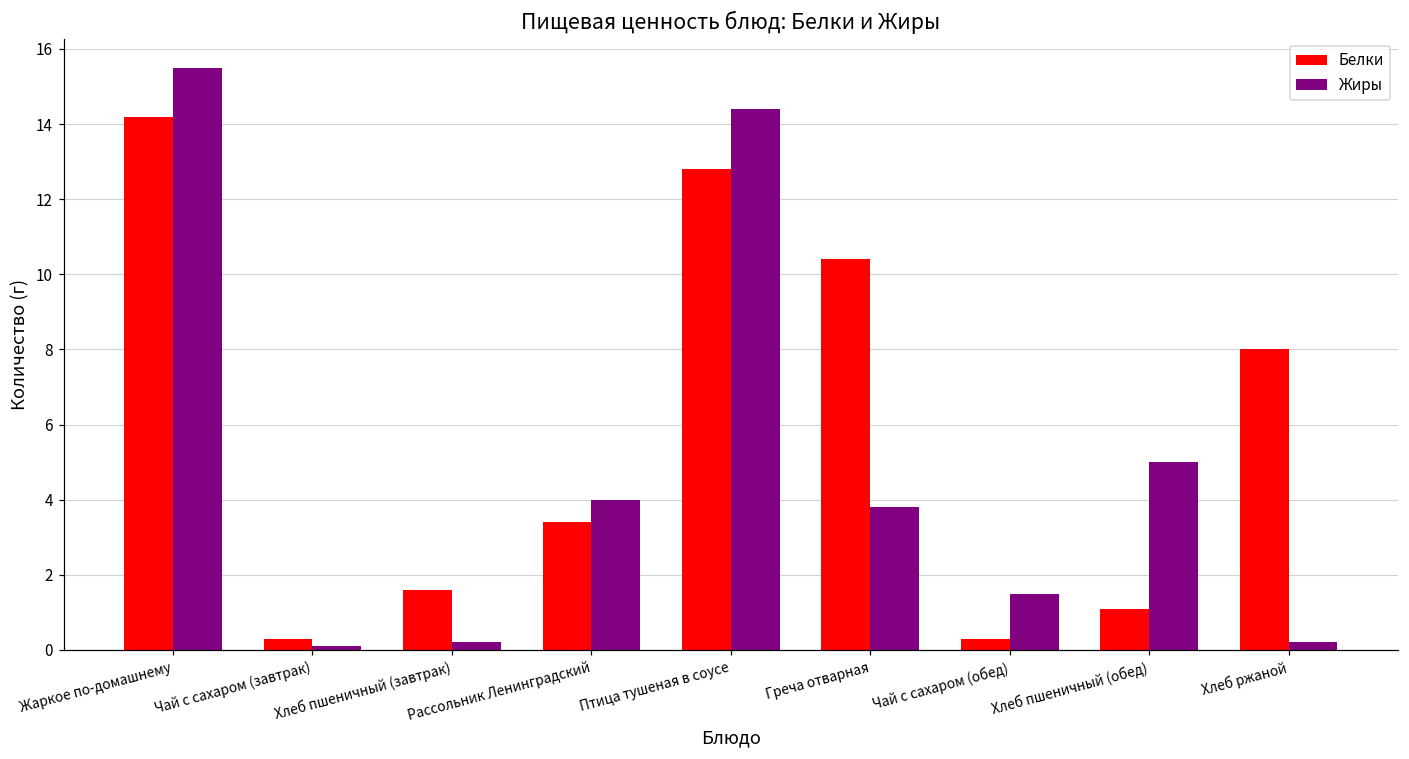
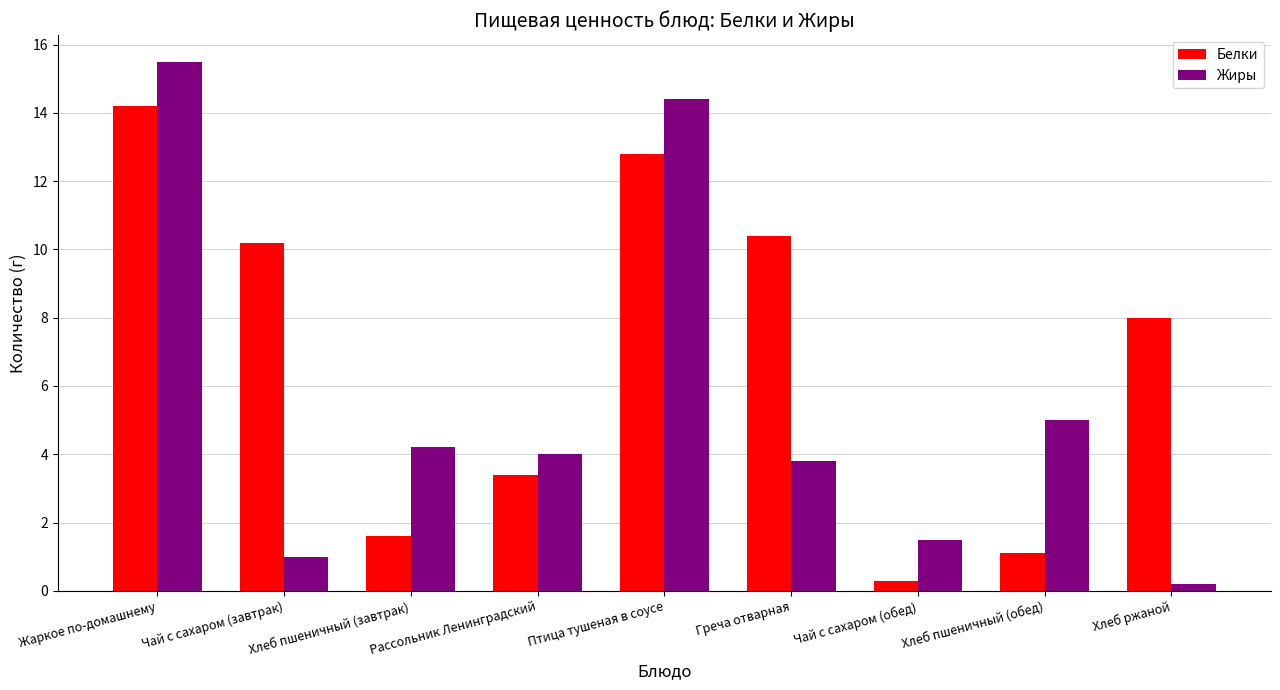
Белки, Чай с сахаром (завтрак): 0.3 -> 10.2
Жиры, Чай с сахаром (завтрак): 0.1 -> 1.0
Жиры, Хлеб пшеничный (завтрак): 0.2 -> 4.2
